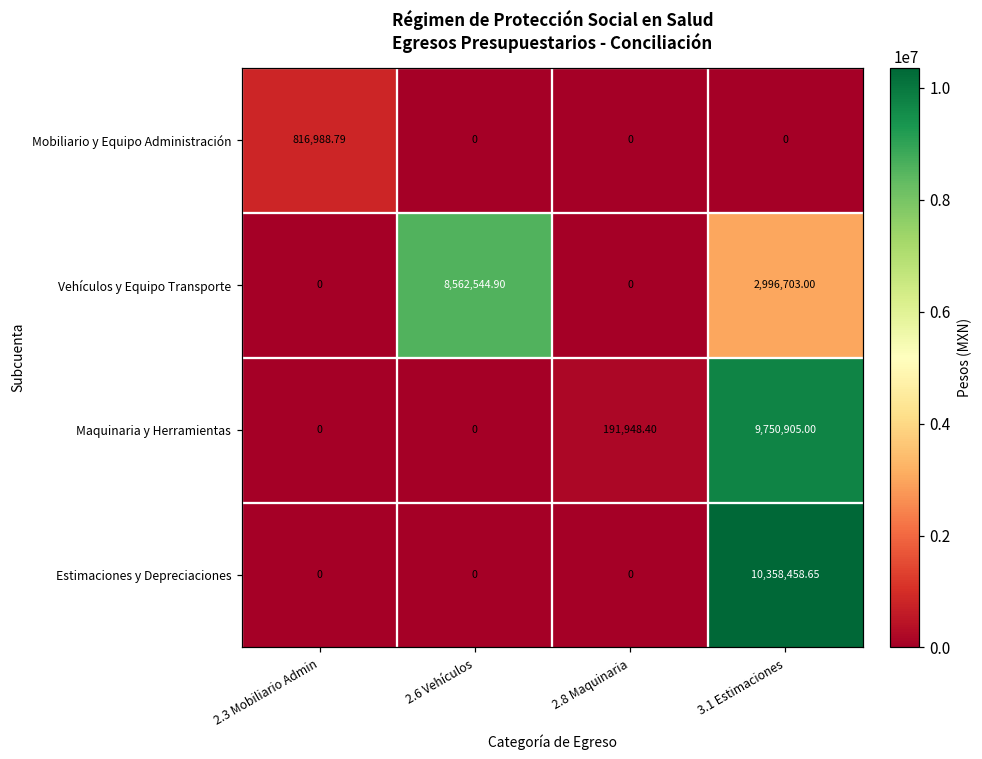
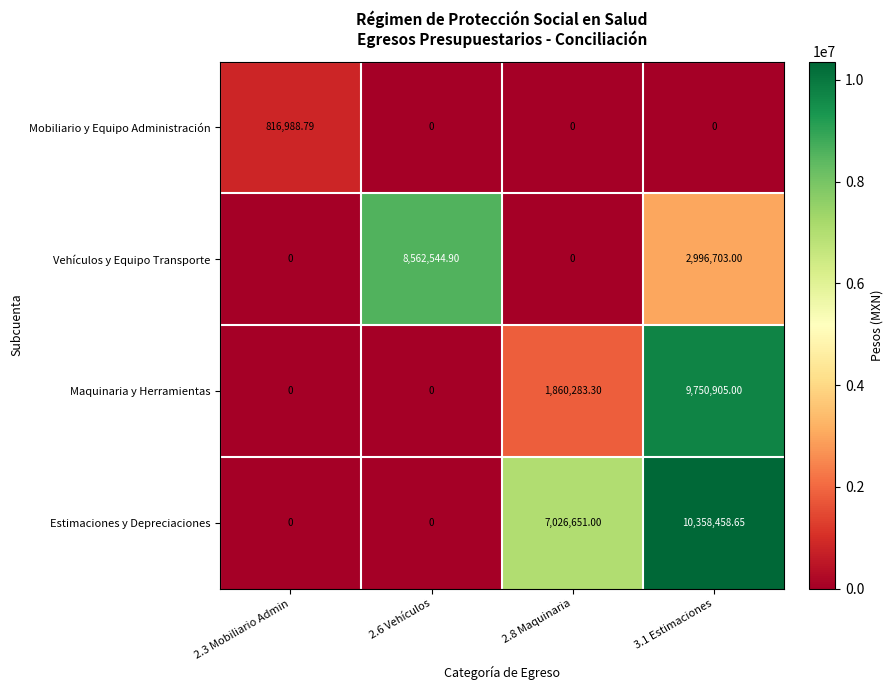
Maquinaria y Herramientas, 2.8 Maquinaria: 191,948.40 -> 1,860,283.30
Estimaciones y Depreciaciones, 2.8 Maquinaria: 0 -> 7,026,651.00
